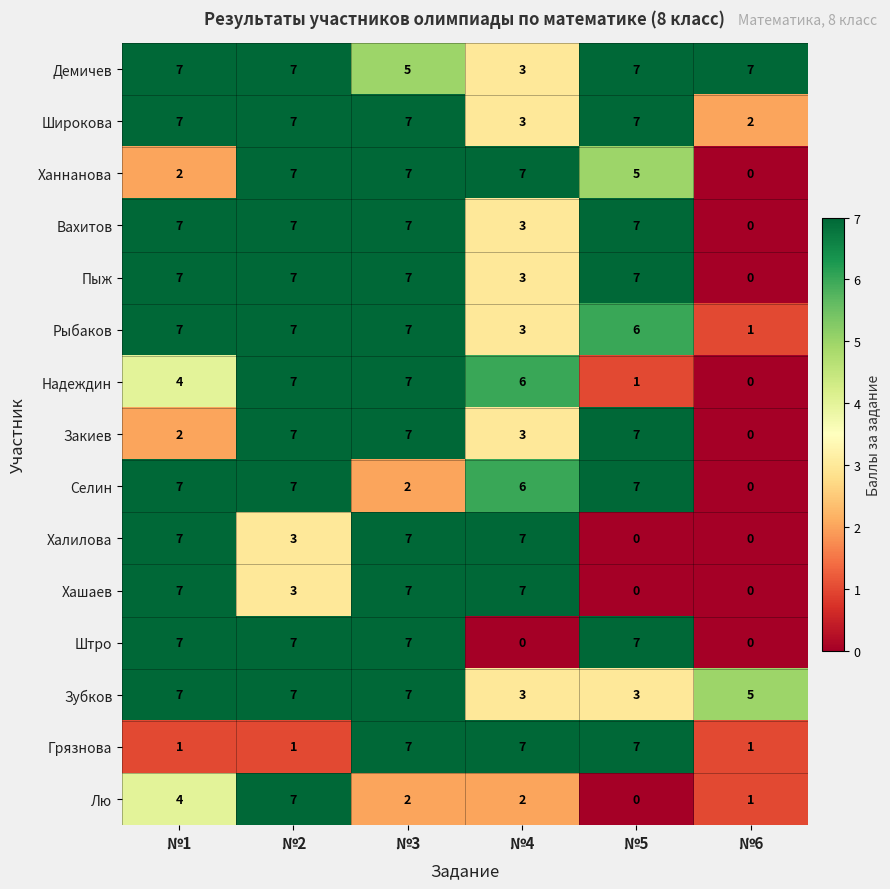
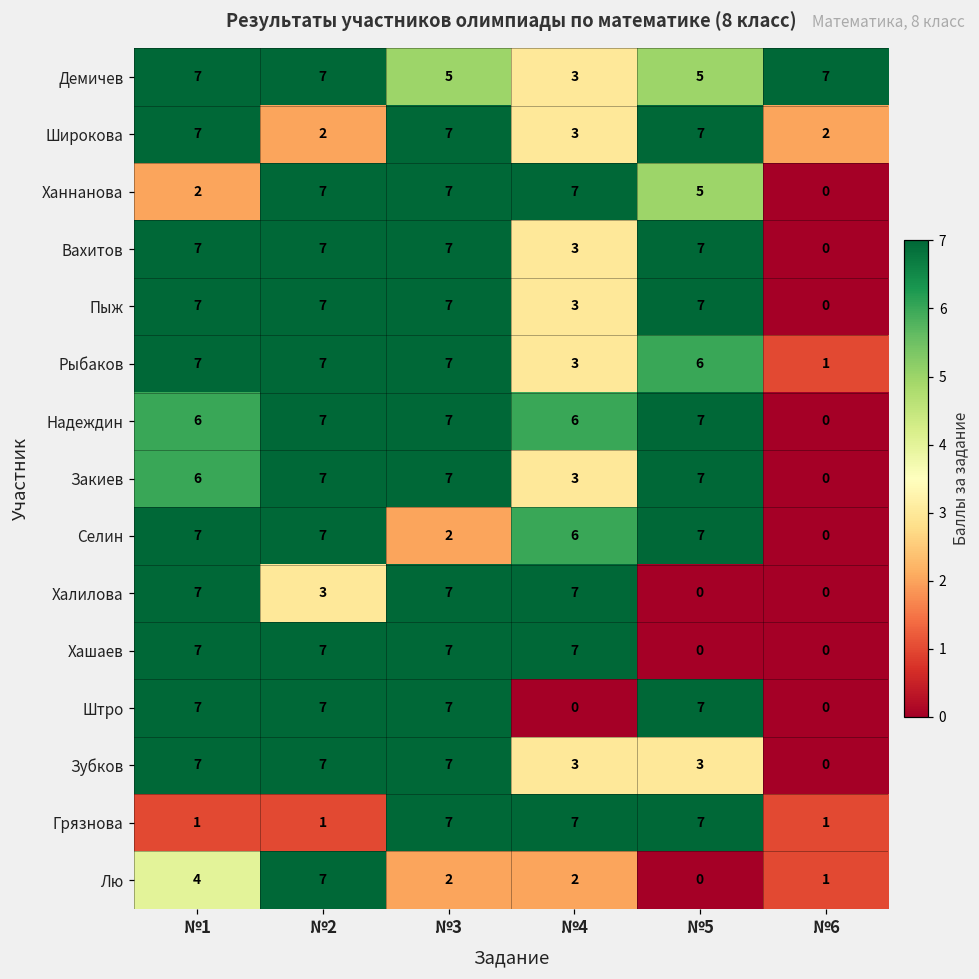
Демичев, №5: 7 -> 5
Широкова, №2: 7 -> 2
Надеждин, №1: 4 -> 6
Надеждин, №5: 1 -> 7
Закиев, №1: 2 -> 6
Хашаев, №2: 3 -> 7
Зубков, №6: 5 -> 0
